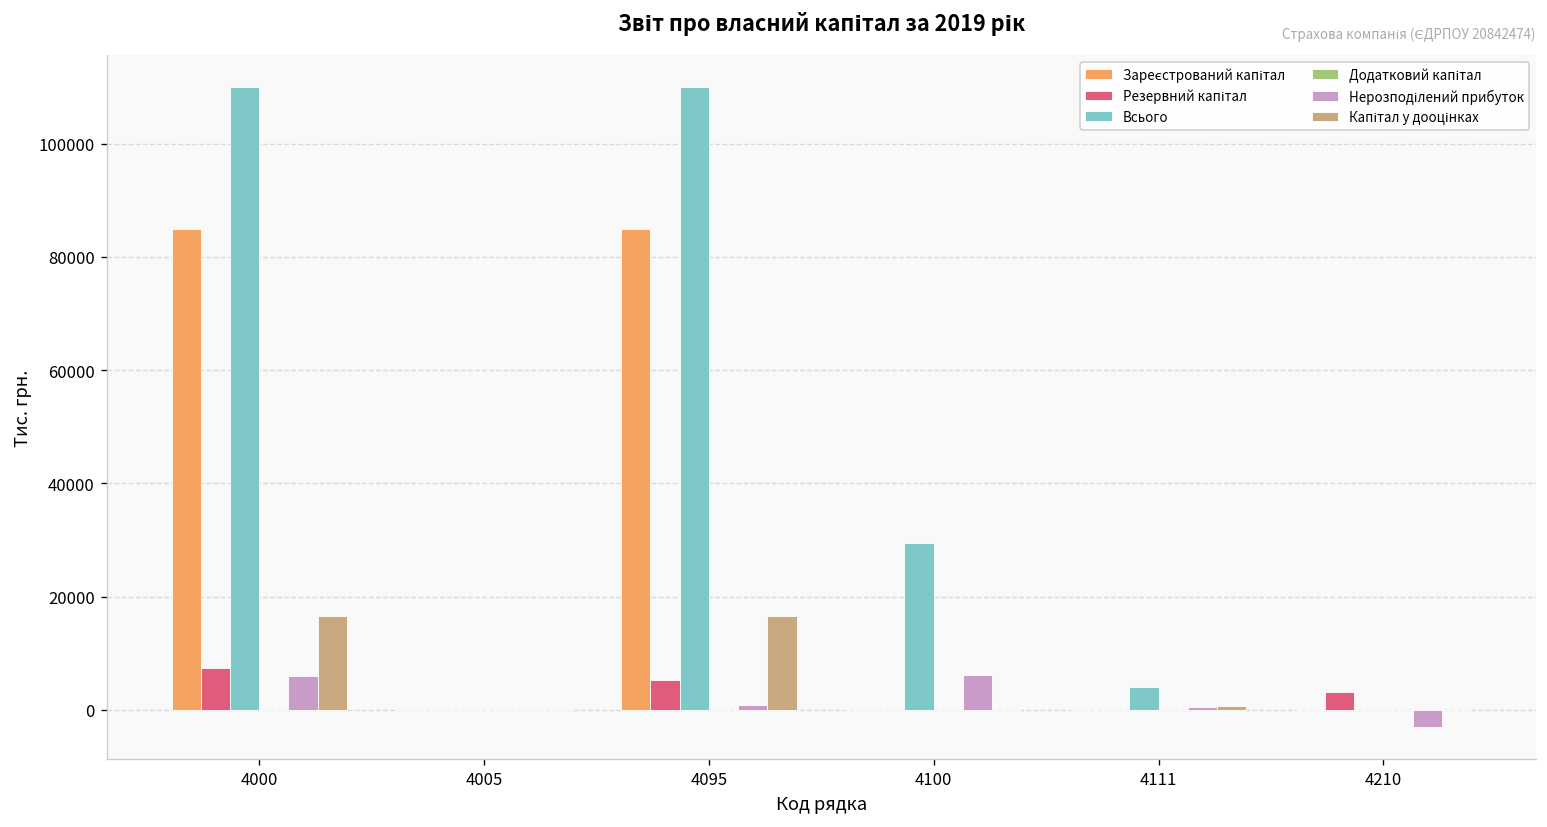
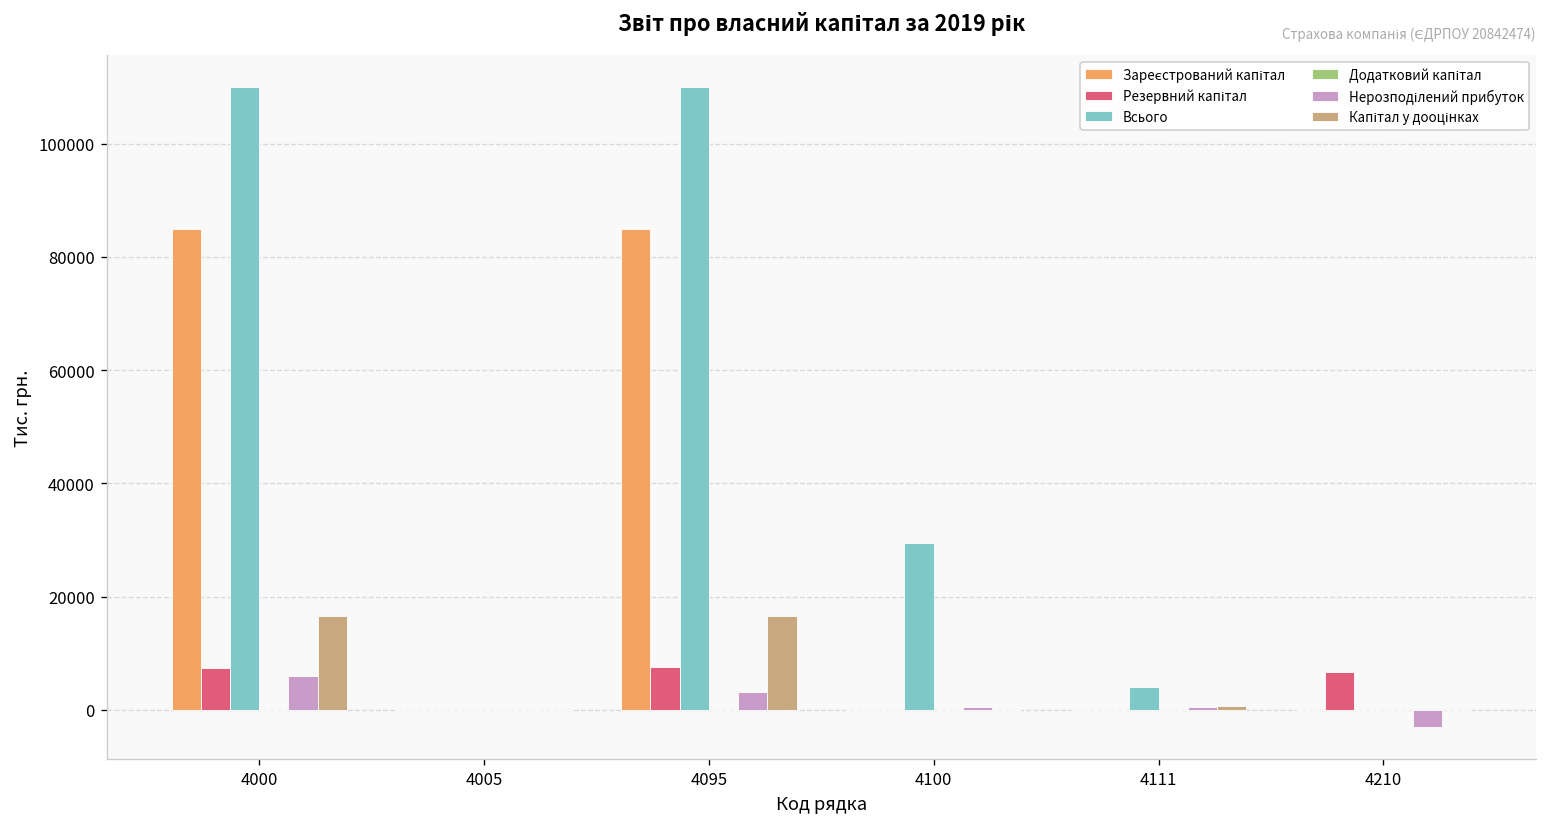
Резервний капітал, 4095: 5000 -> 8000
Нерозподілений прибуток, 4095: 1000 -> 3000
Нерозподілений прибуток, 4100: 6000 -> 0
Резервний капітал, 4210: 3000 -> 7000
